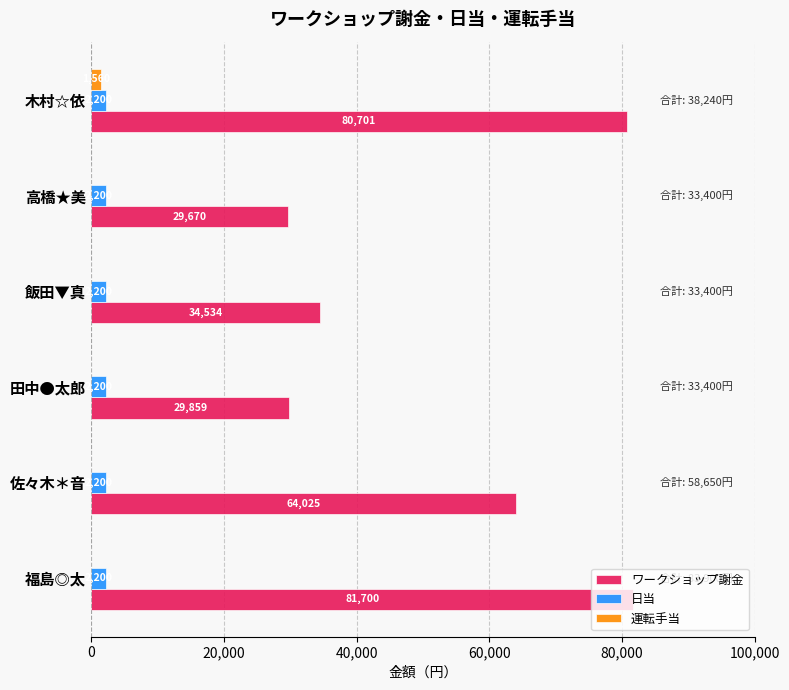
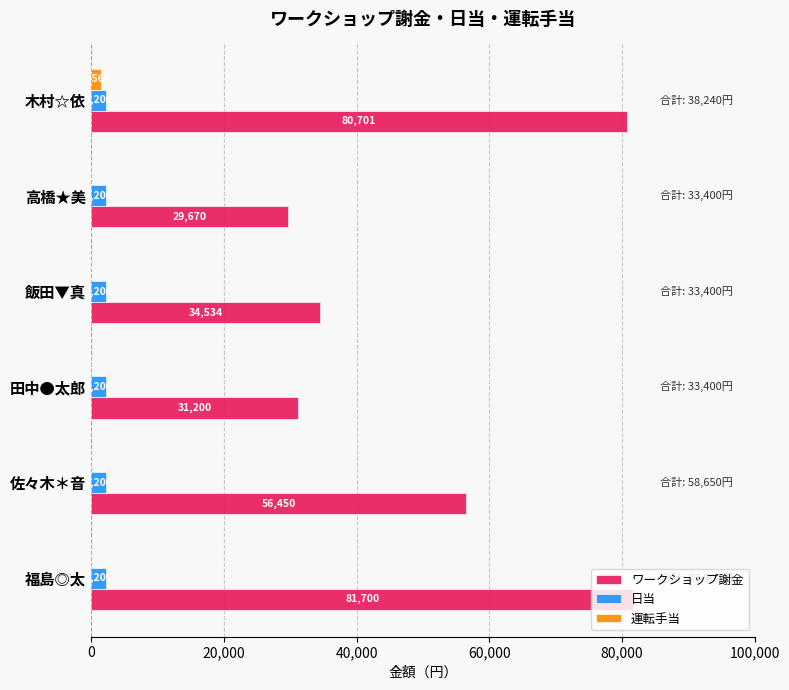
ワークショップ謝金, 田中●太郎: 29,859 -> 31,200
ワークショップ謝金, 佐々木＊音: 64,025 -> 56,450
